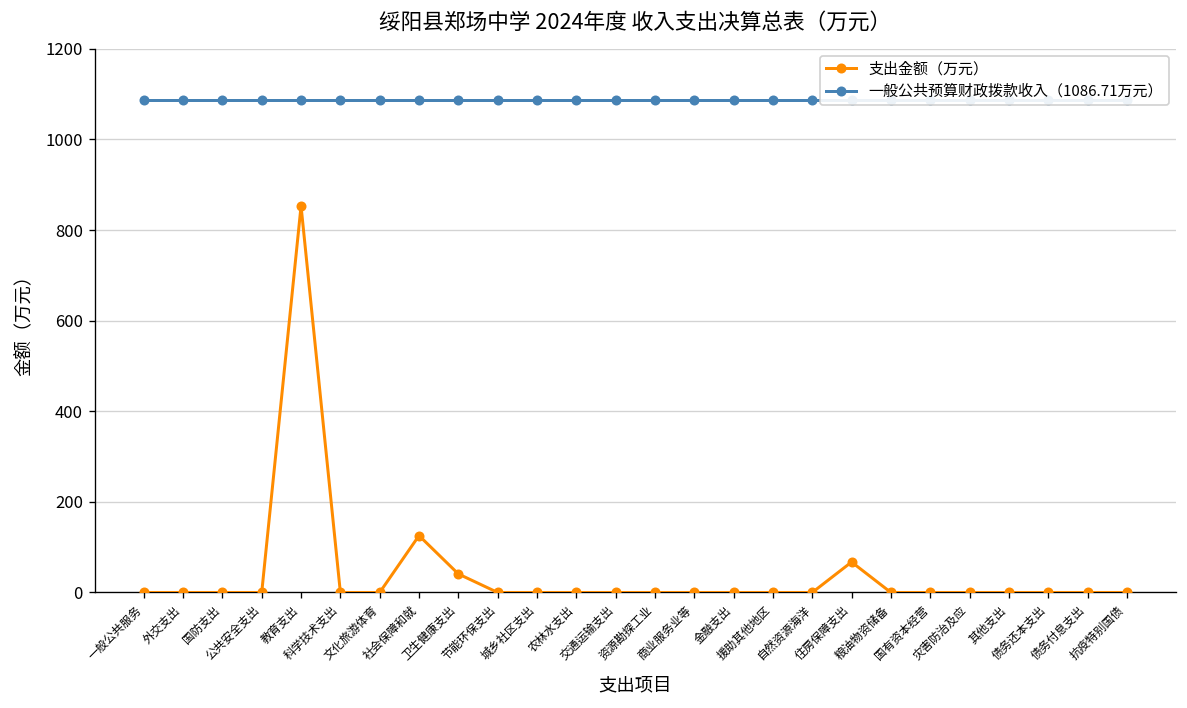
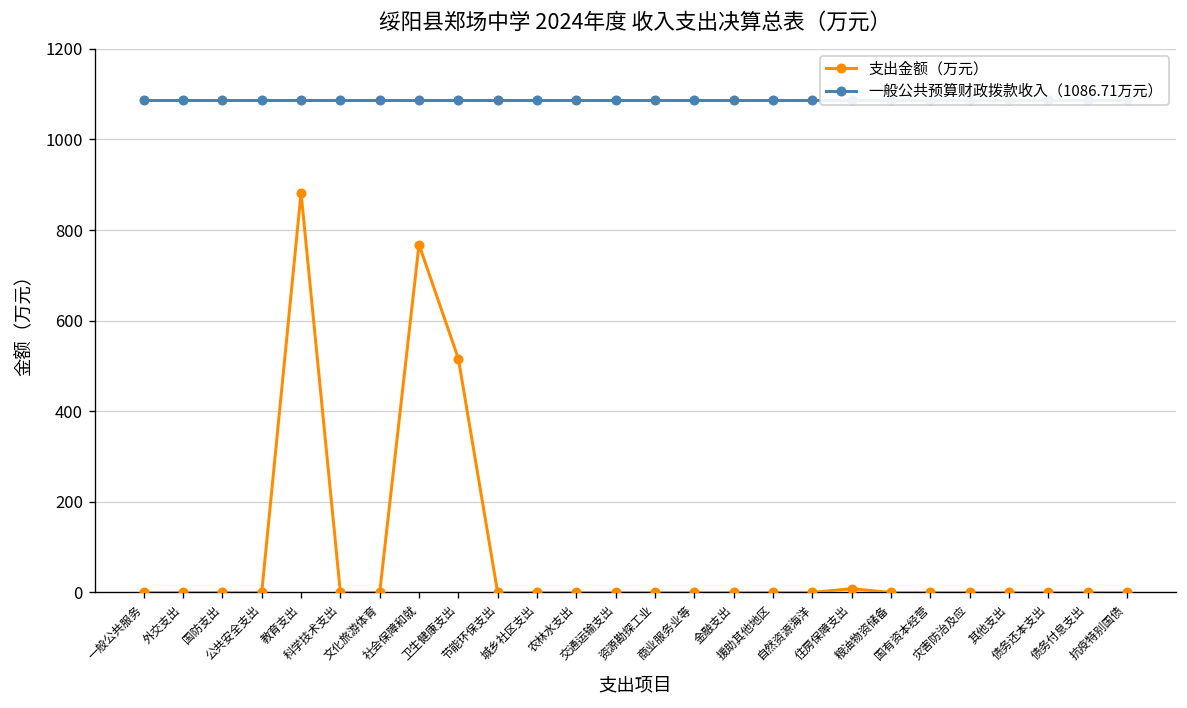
支出金额（万元）, 教育支出: 850 -> 880
支出金额（万元）, 社会保障和就: 130 -> 770
支出金额（万元）, 卫生健康支出: 40 -> 520
支出金额（万元）, 住房保障支出: 70 -> 10
